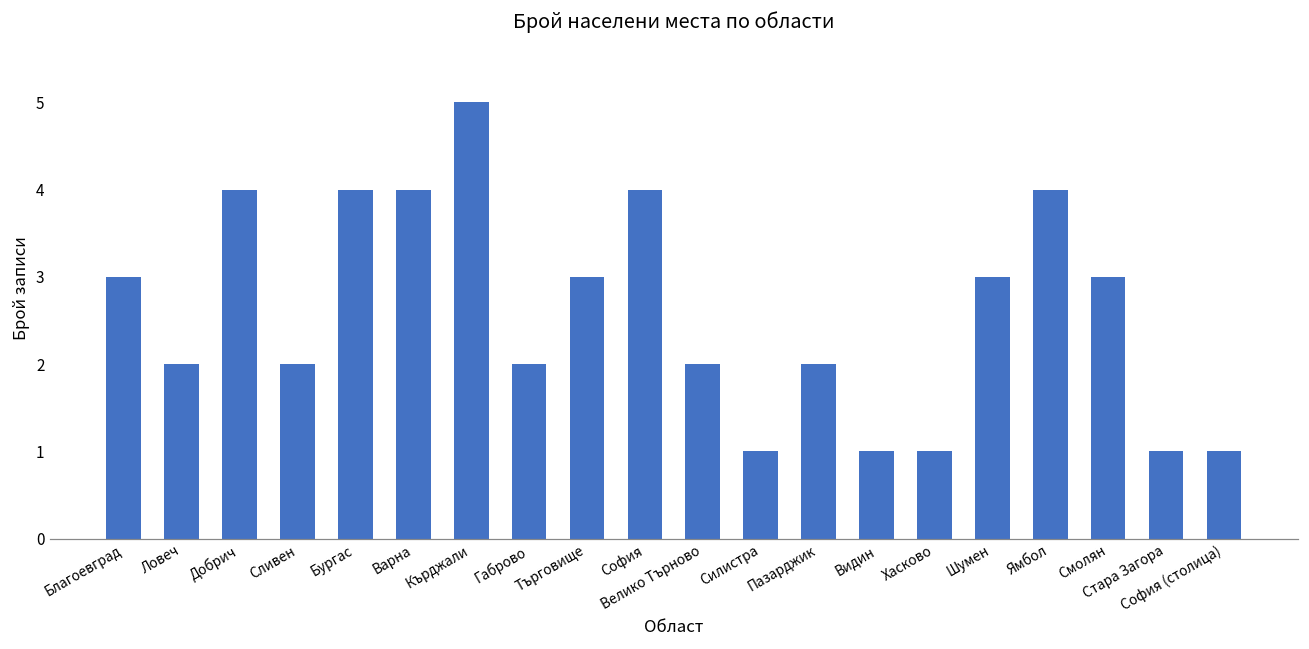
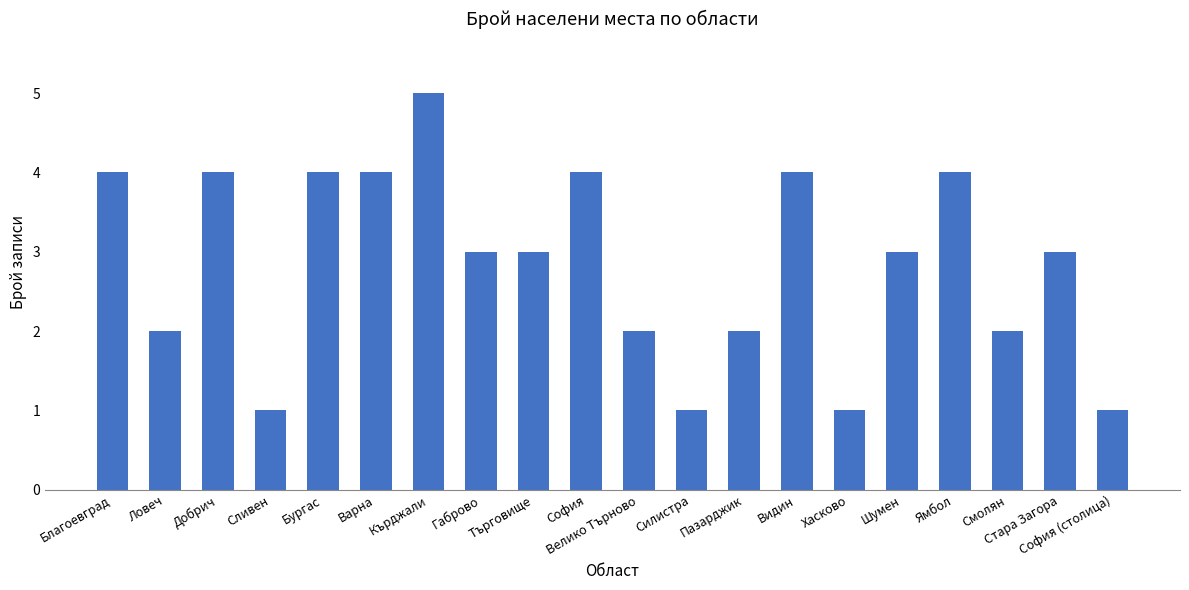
Благоевград: 3 -> 4
Сливен: 2 -> 1
Габрово: 2 -> 3
Видин: 1 -> 4
Смолян: 3 -> 2
Стара Загора: 1 -> 3
